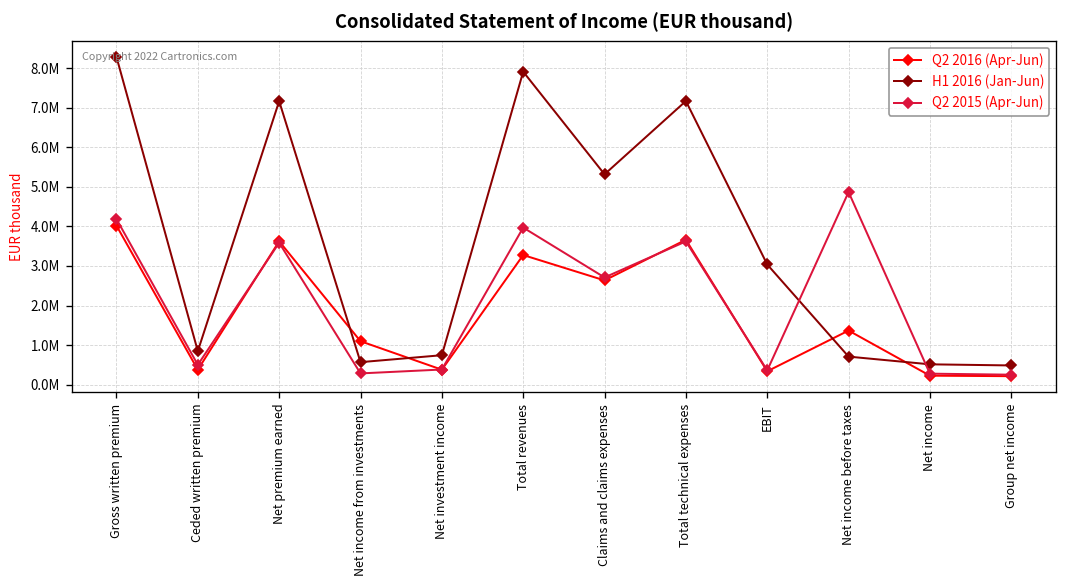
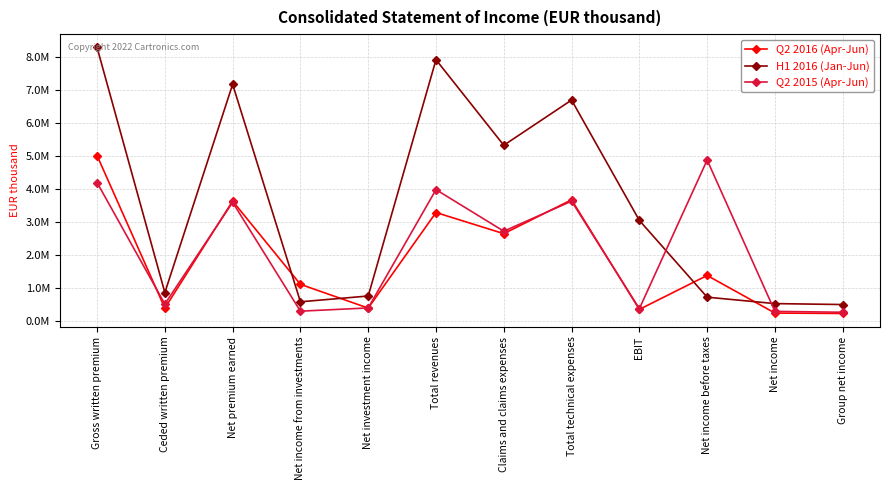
Q2 2016 (Apr-Jun), Gross written premium: 4000000 -> 5000000
H1 2016 (Jan-Jun), Total technical expenses: 7200000 -> 6700000
